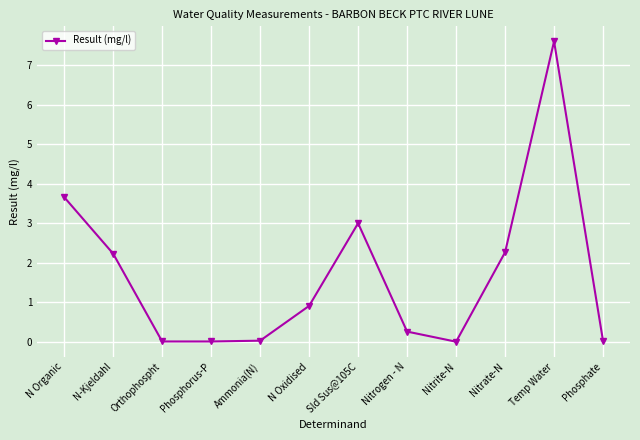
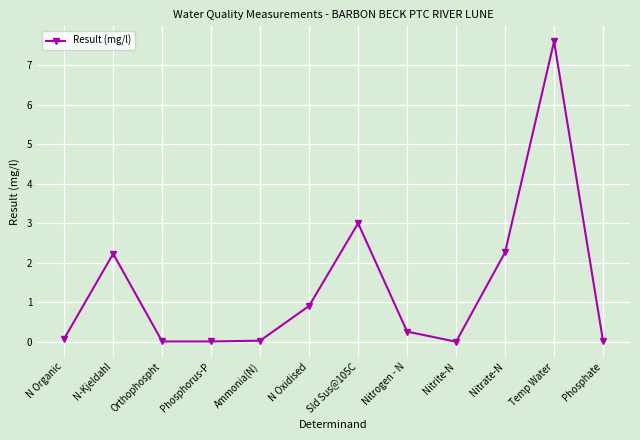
N Organic: 3.7 -> 0.1
